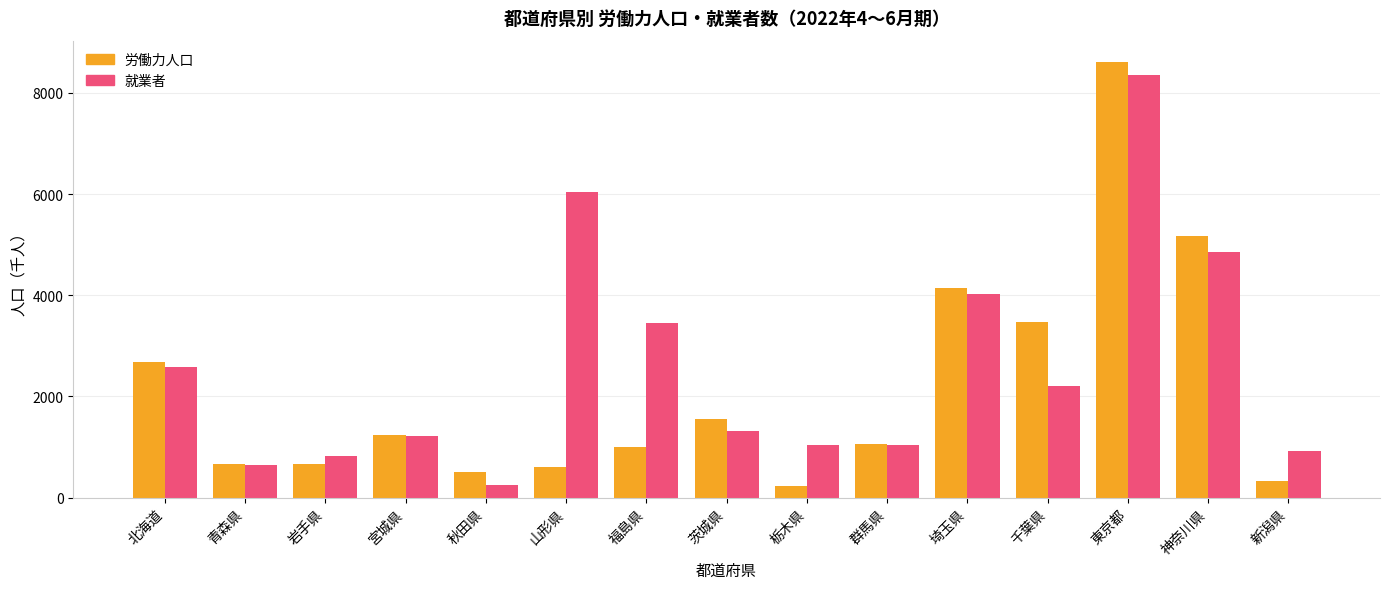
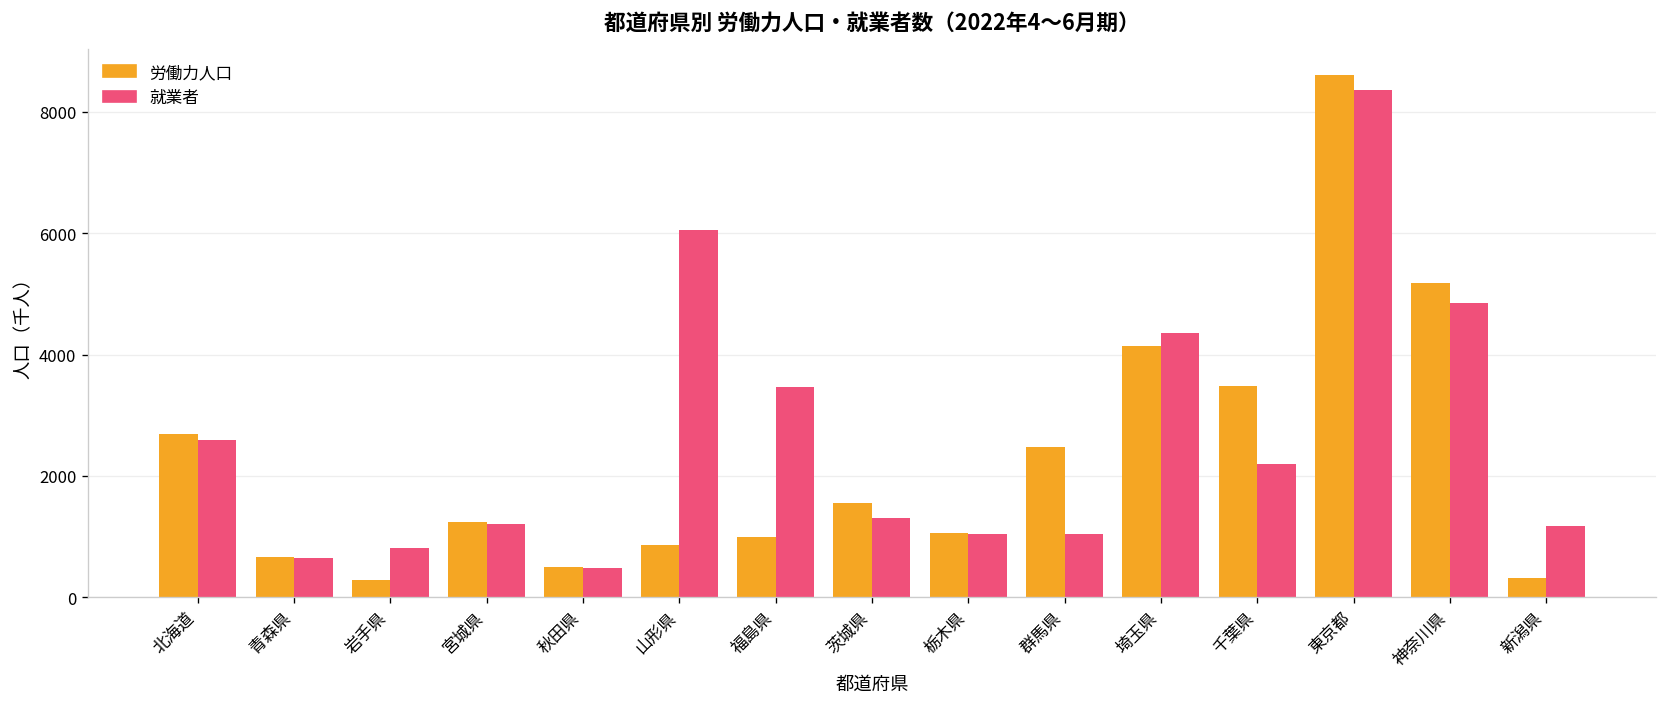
労働力人口, 岩手県: 700 -> 300
就業者, 秋田県: 300 -> 500
労働力人口, 山形県: 600 -> 900
労働力人口, 栃木県: 200 -> 1100
労働力人口, 群馬県: 1100 -> 2500
就業者, 埼玉県: 4000 -> 4400
就業者, 新潟県: 900 -> 1200
